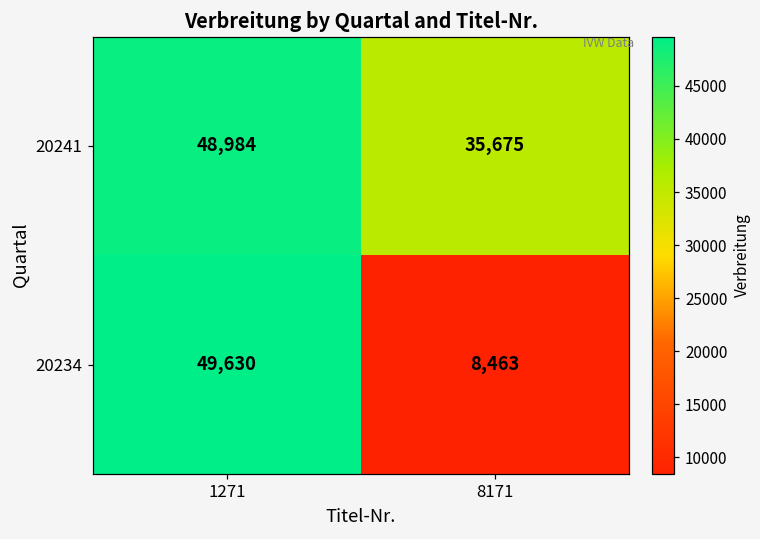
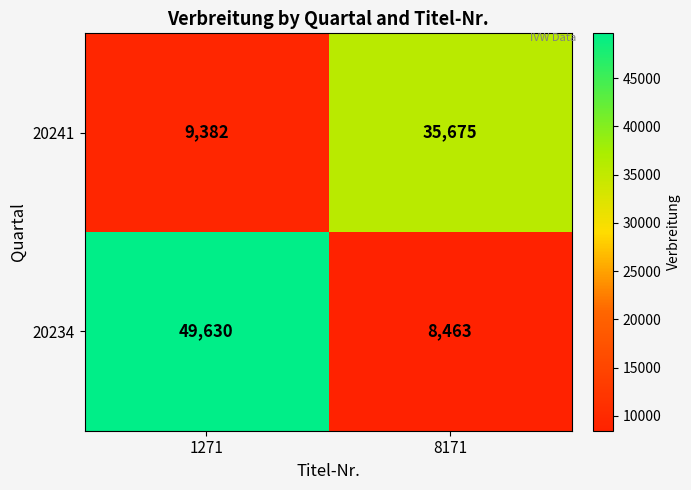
20241, 1271: 48,984 -> 9,382
